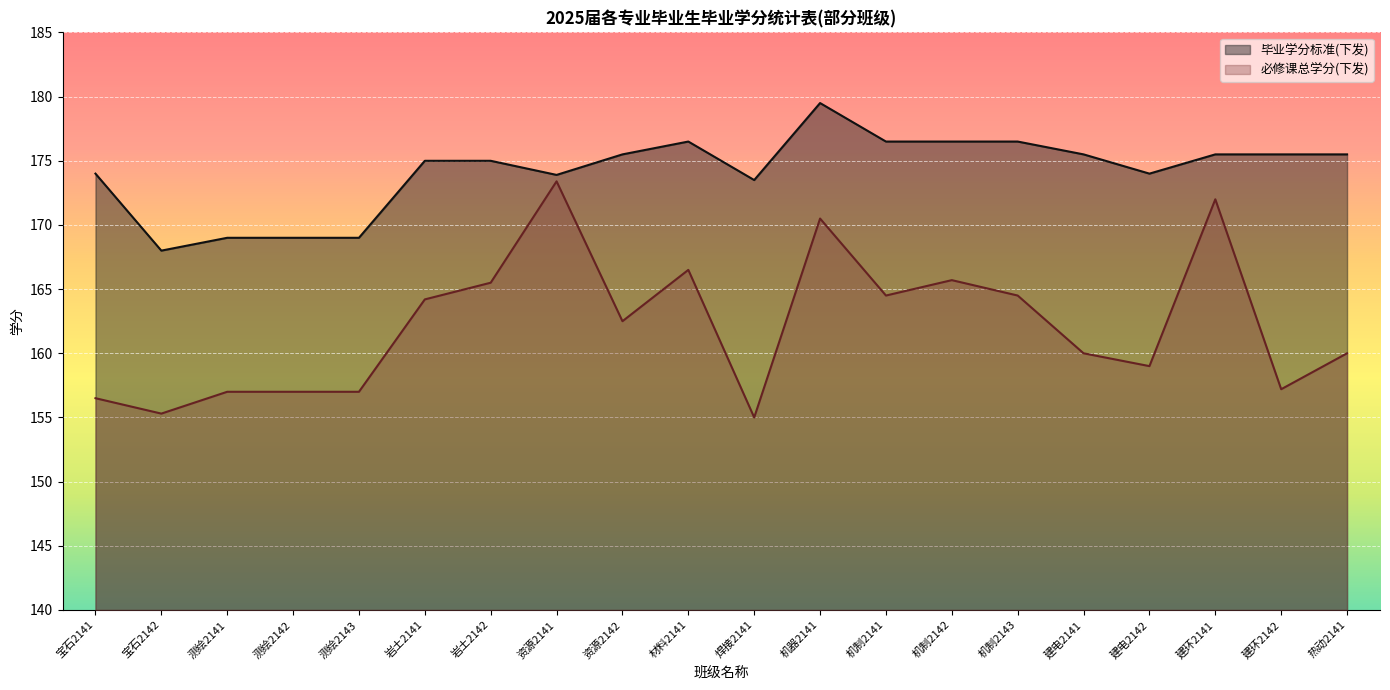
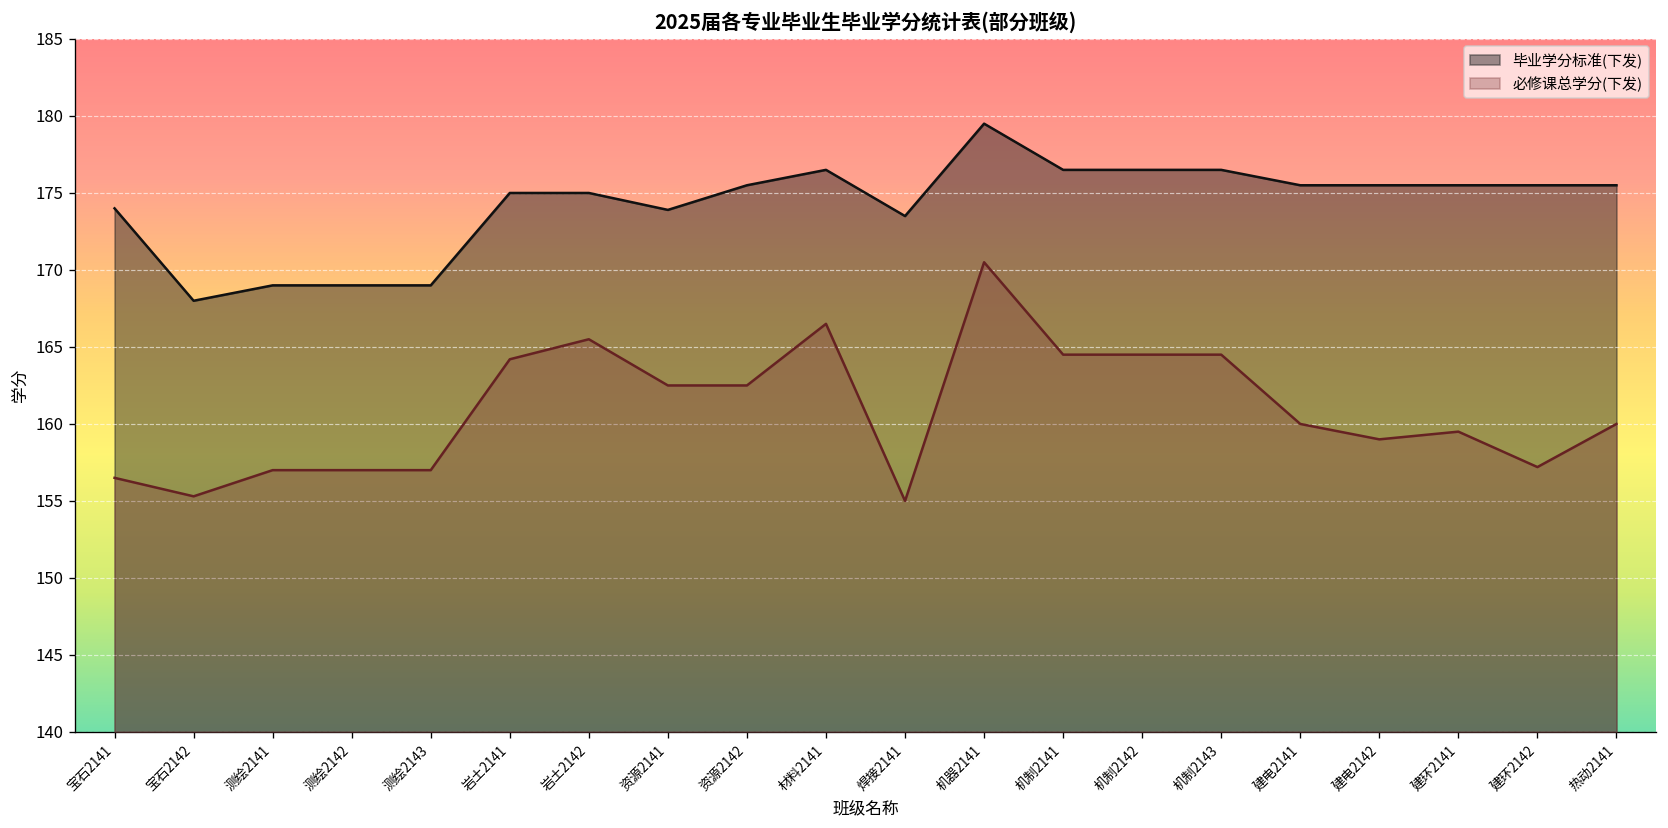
必修课总学分(下发), 资源2141: 173.4 -> 162.5
必修课总学分(下发), 机制2142: 165.7 -> 164.5
毕业学分标准(下发), 建电2142: 174.0 -> 175.5
必修课总学分(下发), 建环2141: 172.0 -> 159.5
